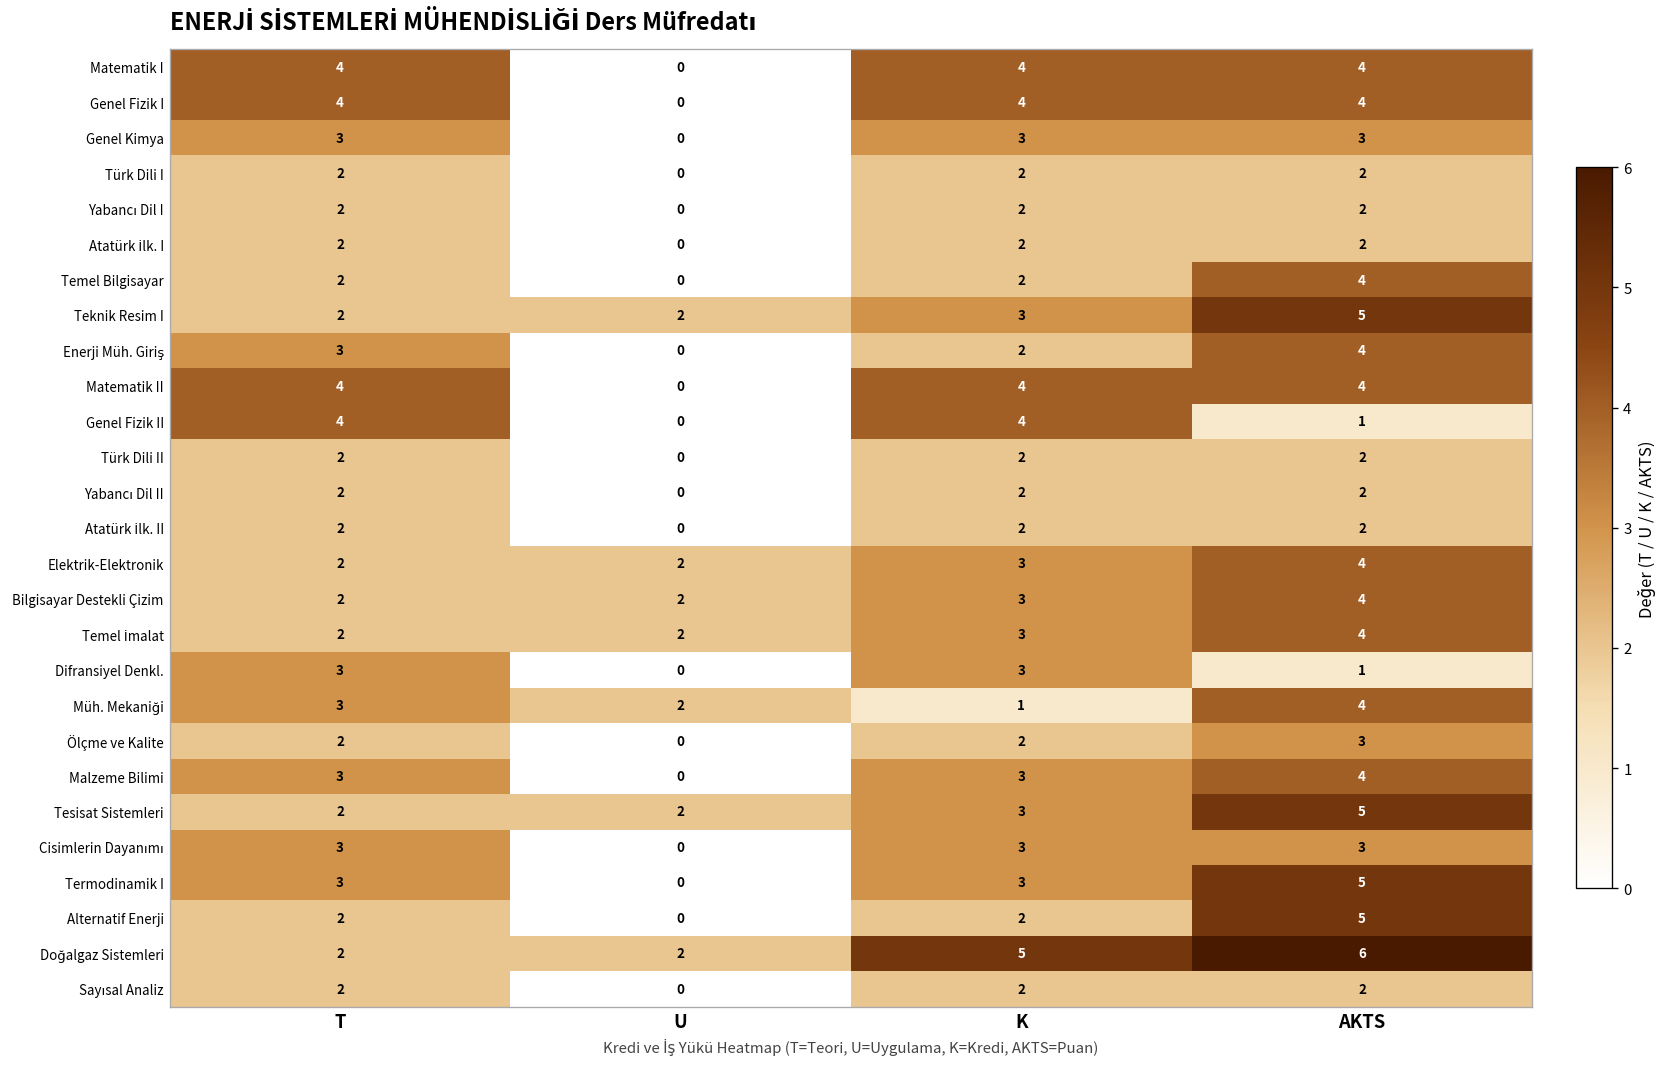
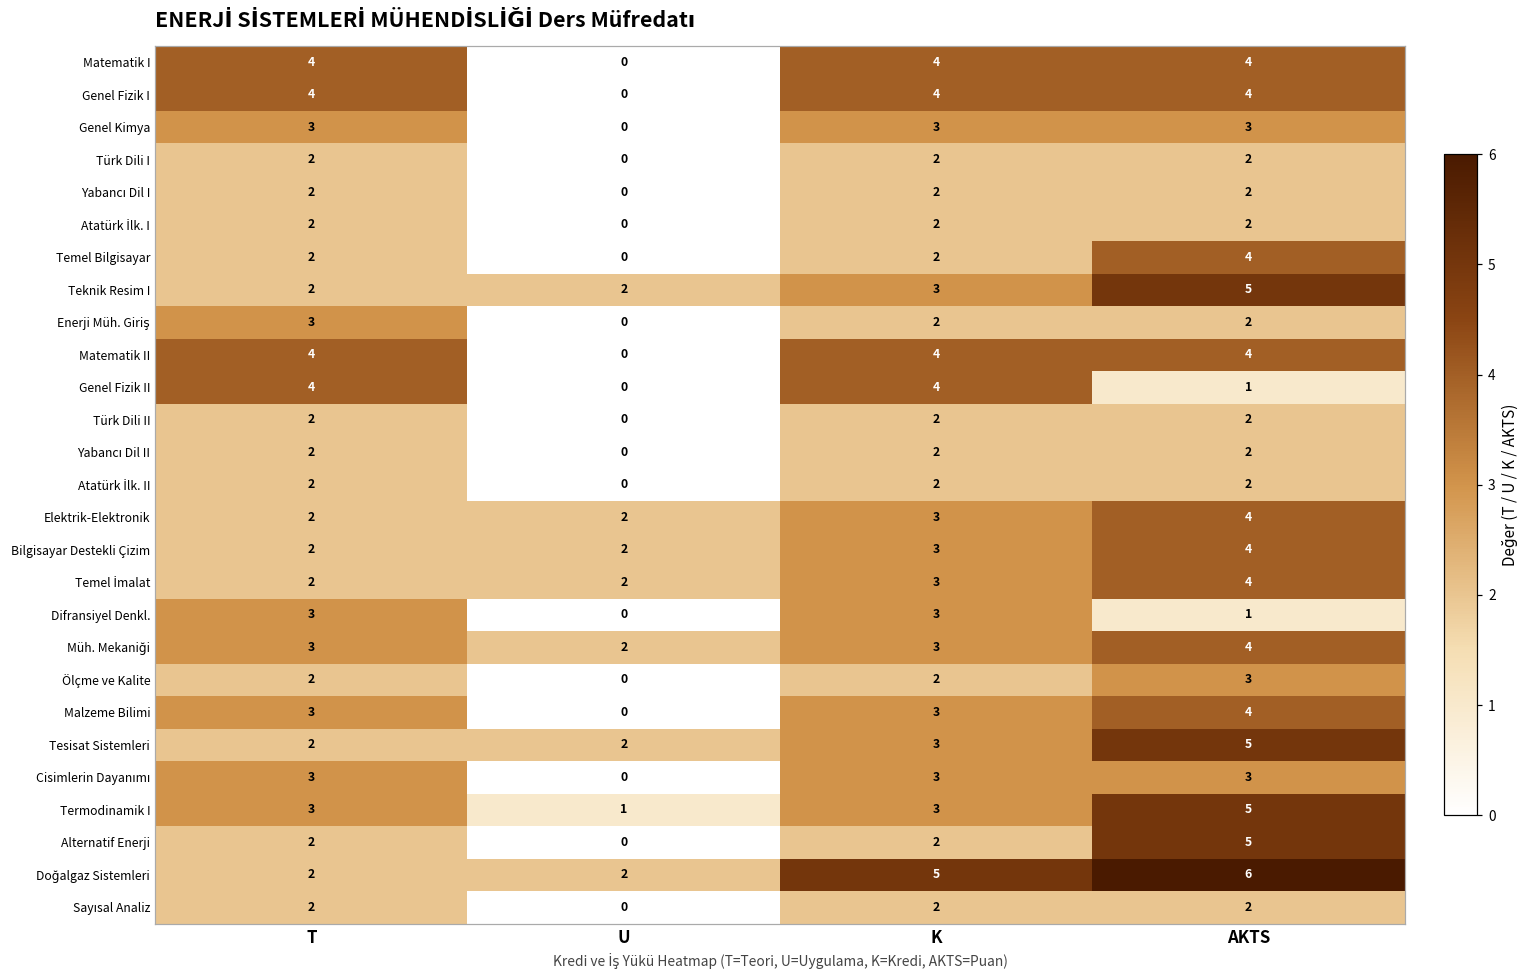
Enerji Müh. Giriş, AKTS: 4 -> 2
Müh. Mekaniği, K: 1 -> 3
Termodinamik I, U: 0 -> 1
